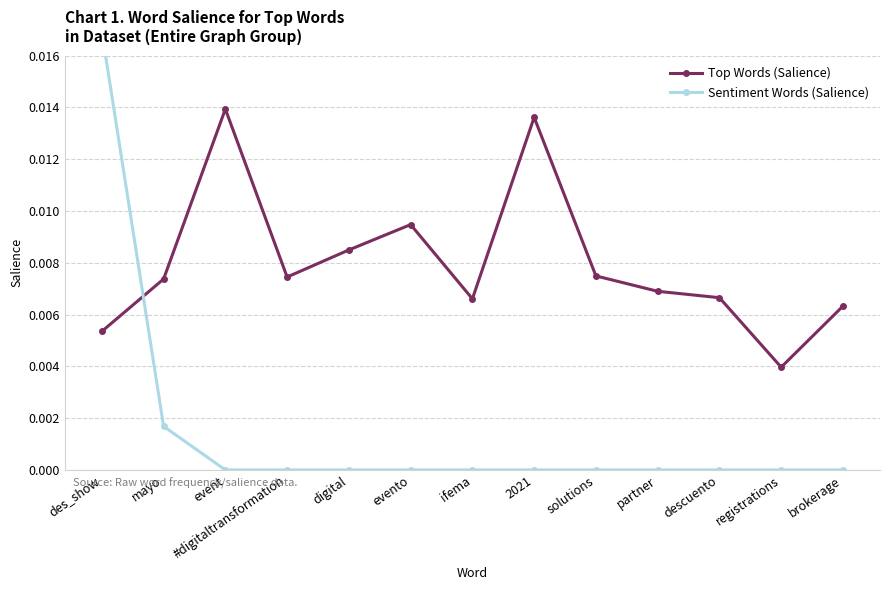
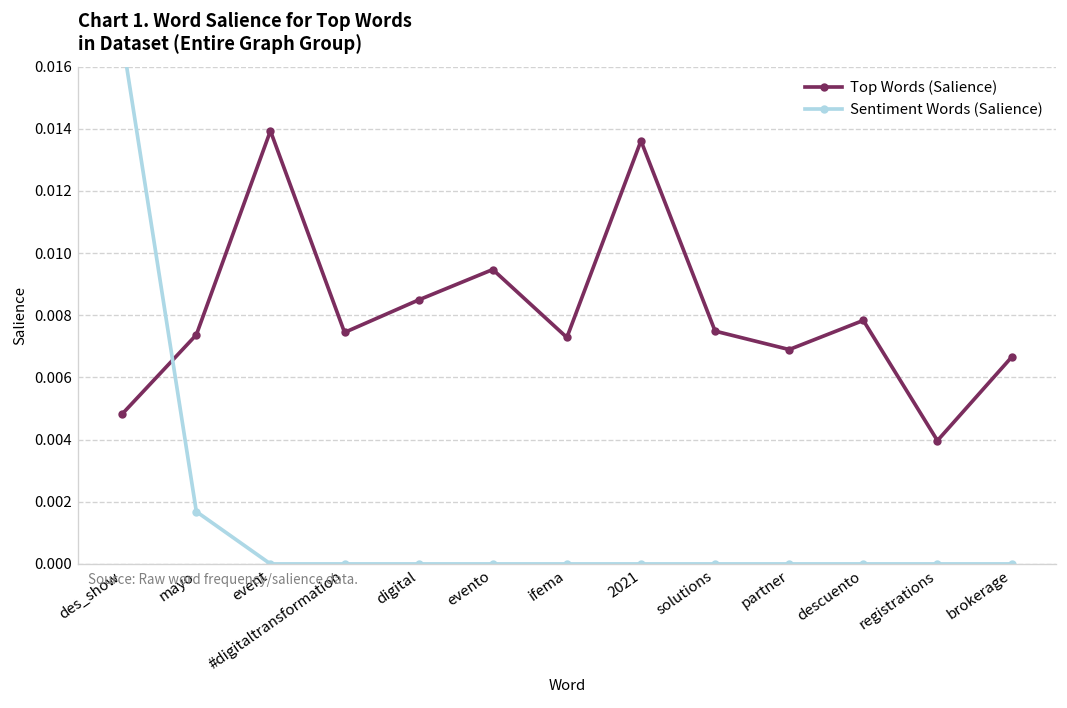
Top Words (Salience), des_show: 0.0053 -> 0.0048
Top Words (Salience), ifema: 0.0066 -> 0.0073
Top Words (Salience), descuento: 0.0067 -> 0.0078
Top Words (Salience), brokerage: 0.0063 -> 0.0067
